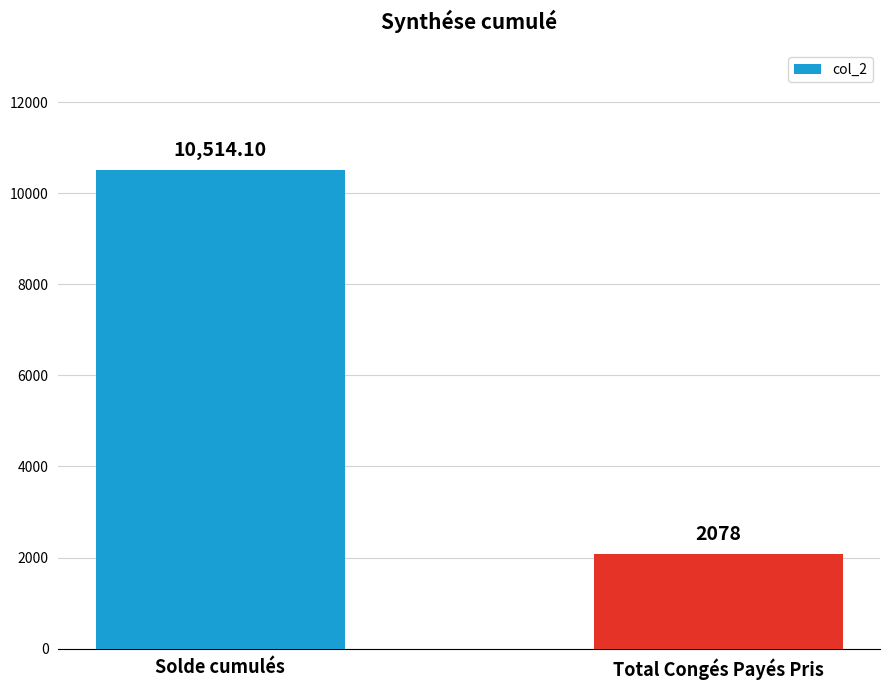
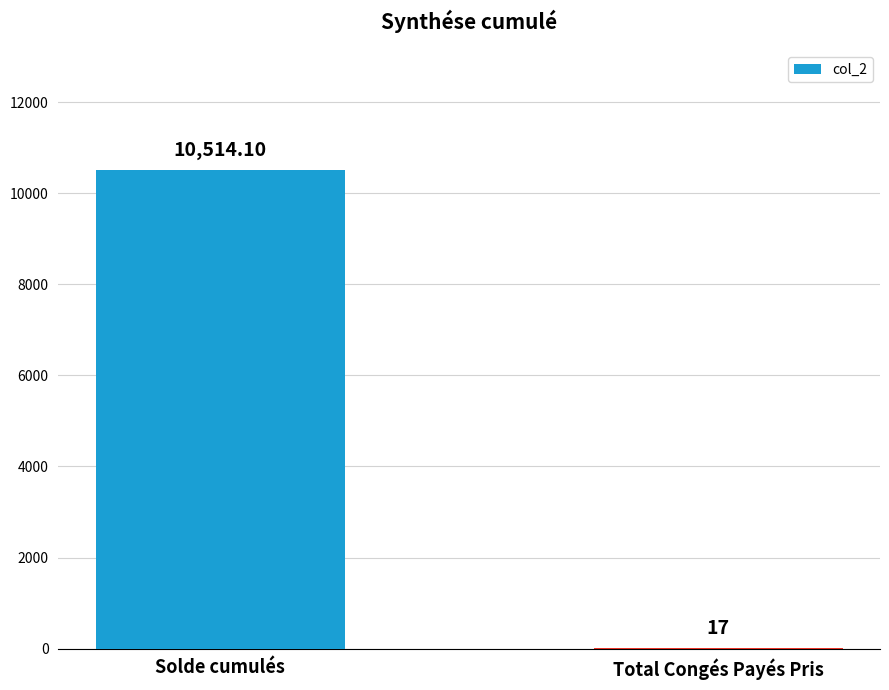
Total Congés Payés Pris: 2078 -> 17
